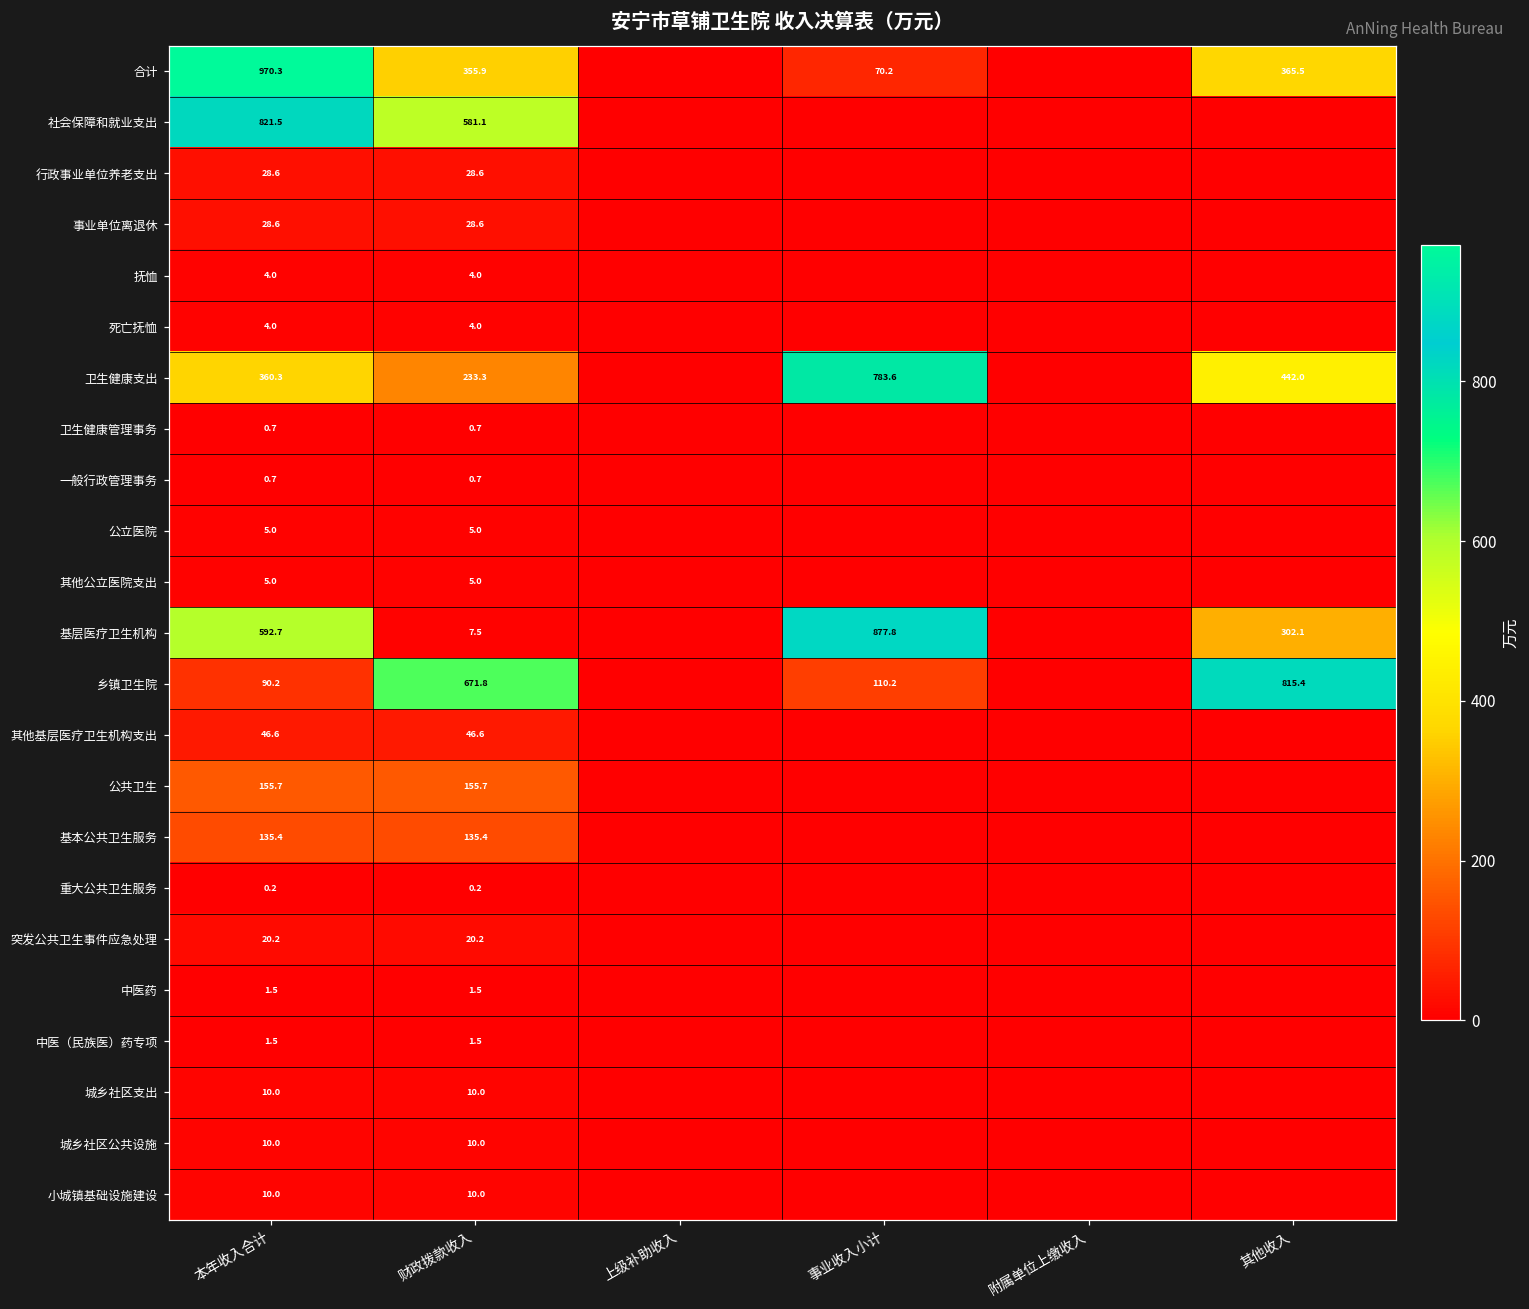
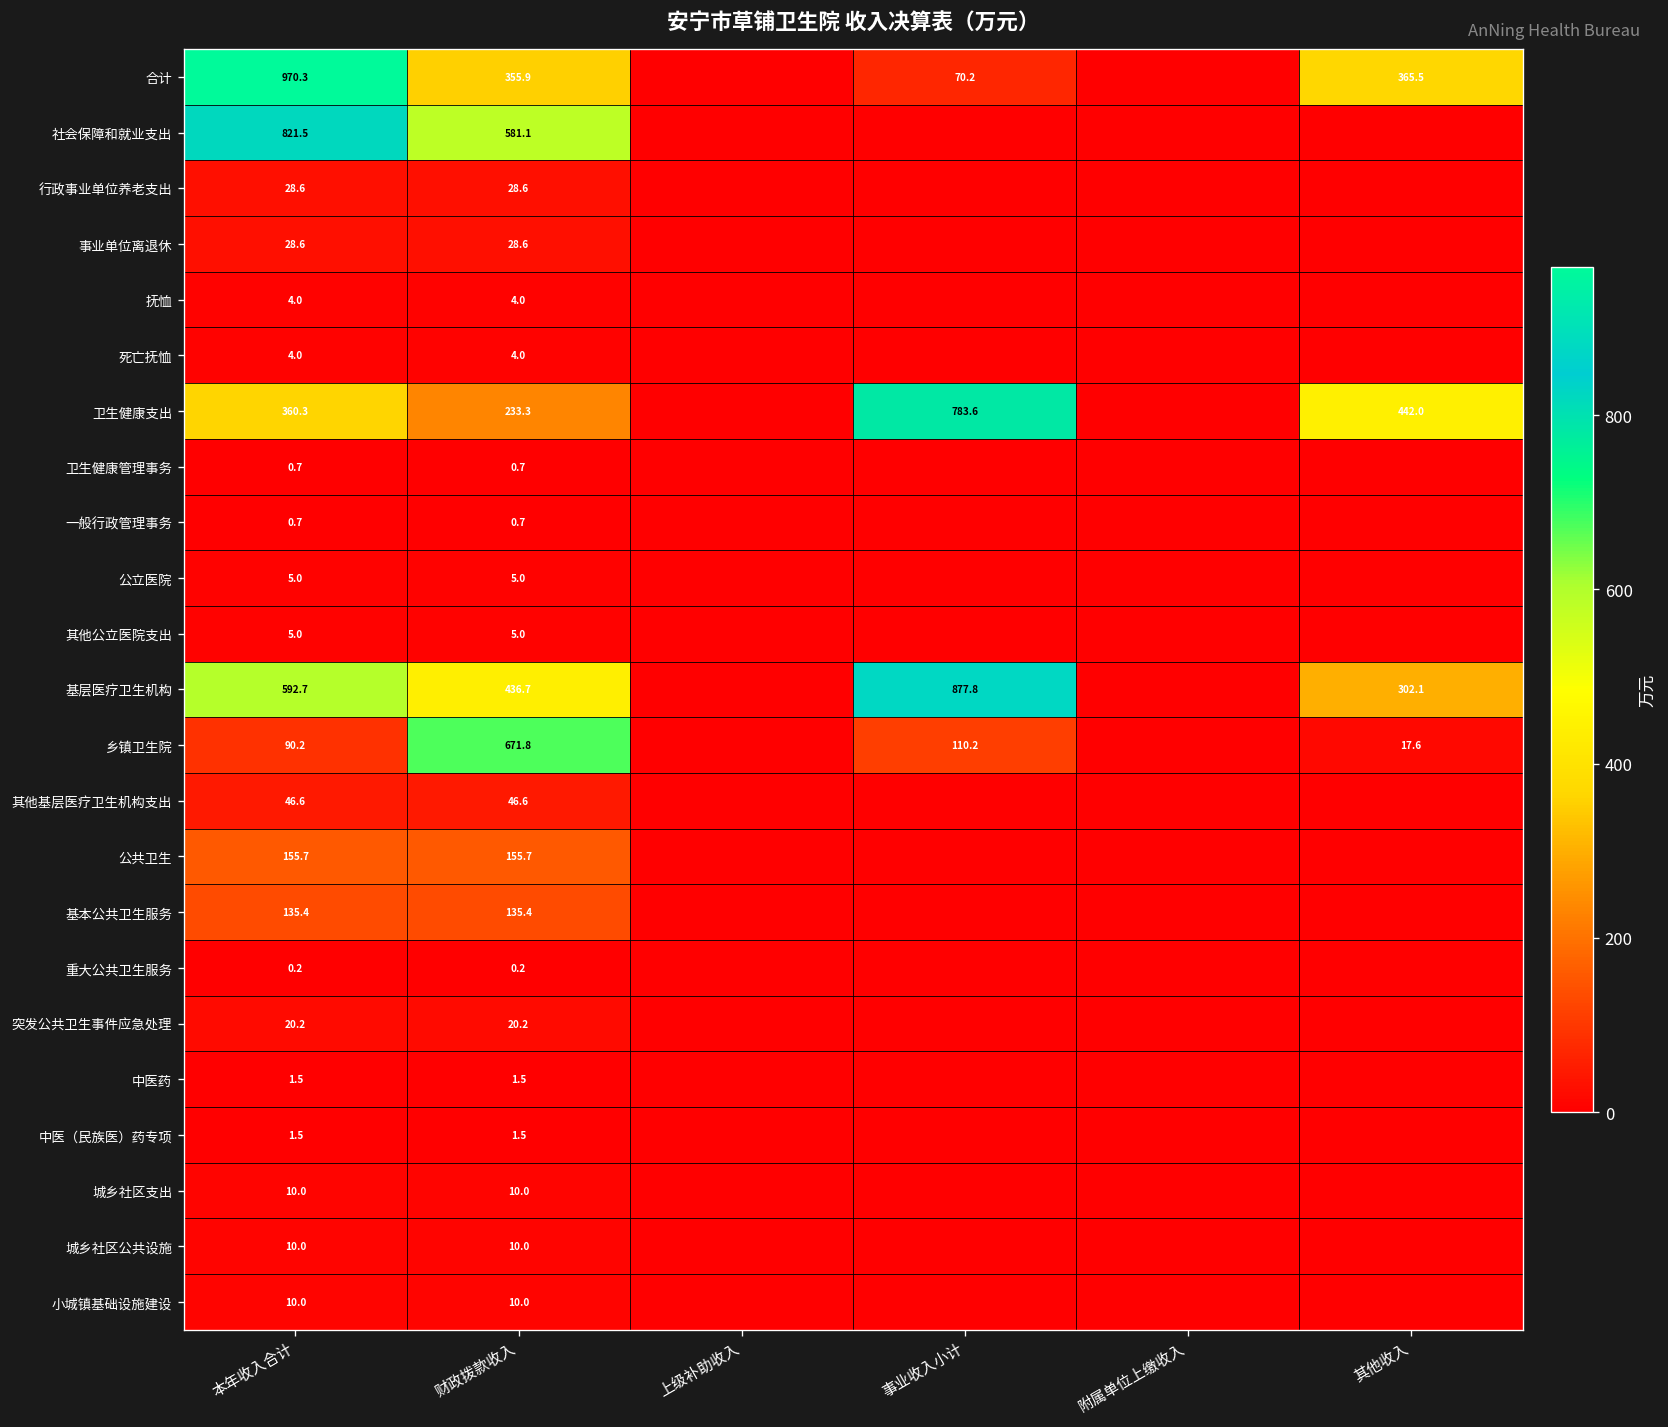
基层医疗卫生机构, 财政拨款收入: 7.5 -> 436.7
乡镇卫生院, 其他收入: 815.4 -> 17.6
